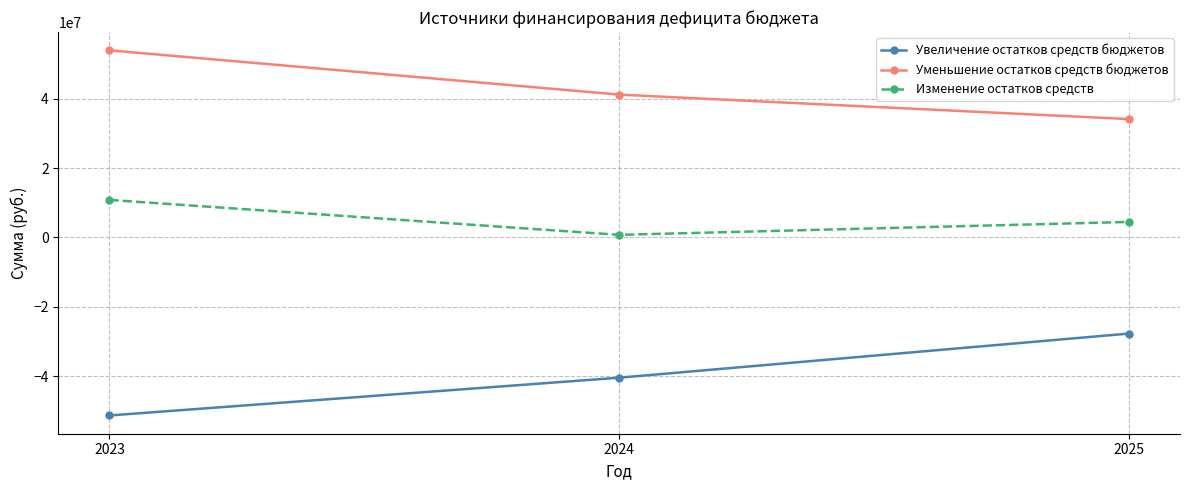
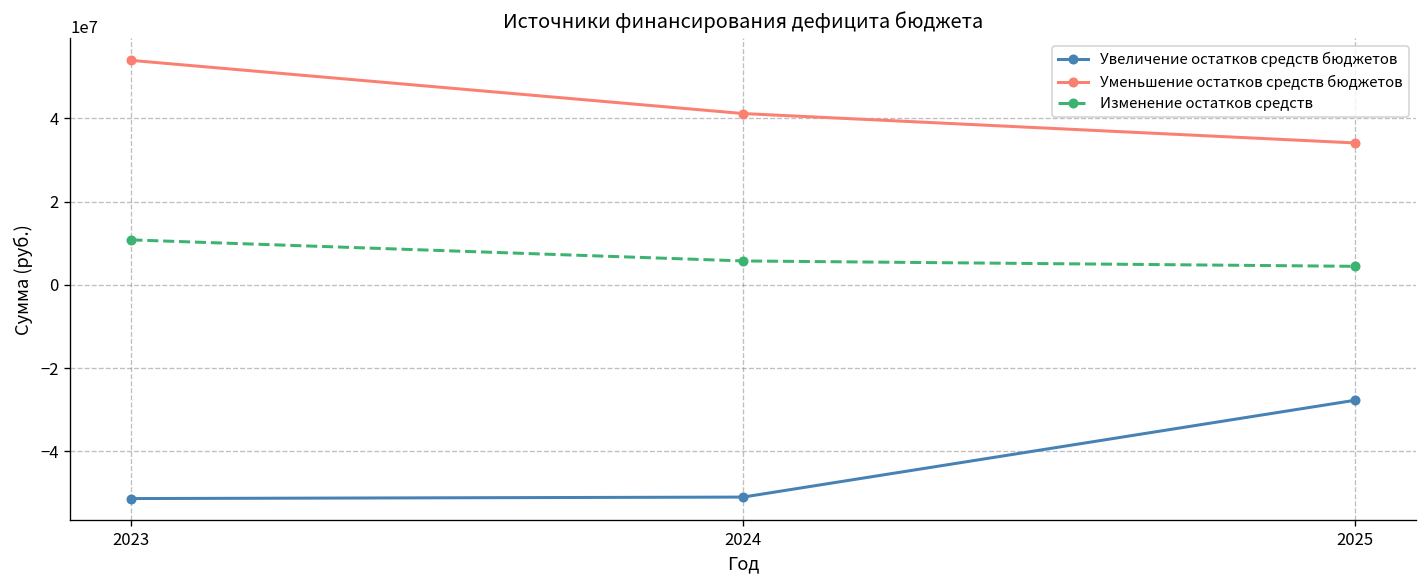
Увеличение остатков средств бюджетов, 2024: -40000000 -> -51000000
Изменение остатков средств, 2024: 1000000 -> 6000000
